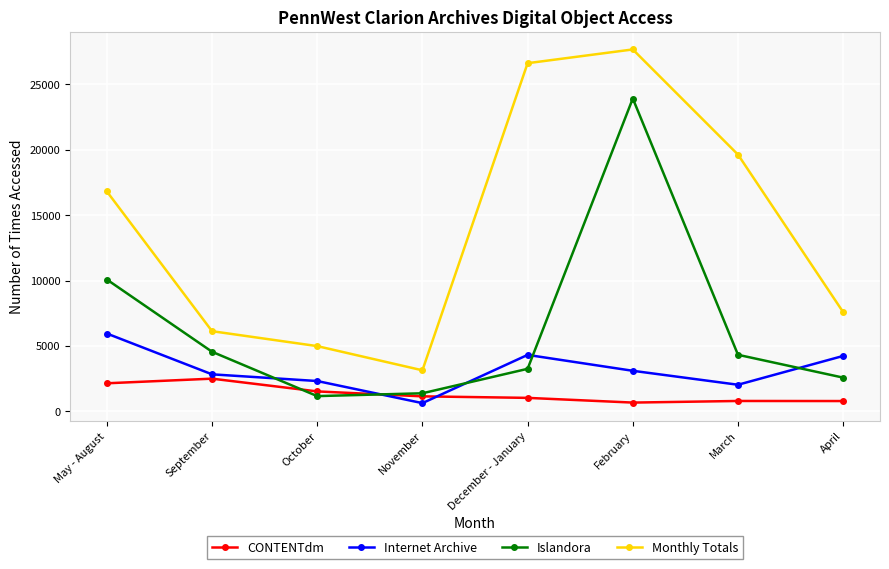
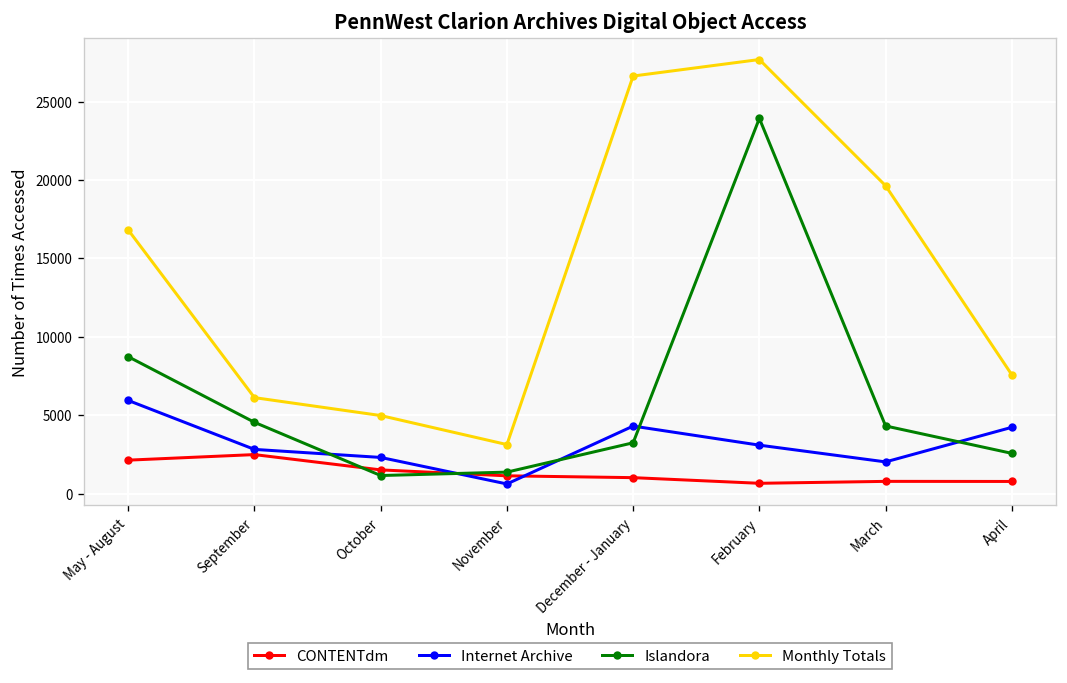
Islandora, May - August: 10100 -> 8700
